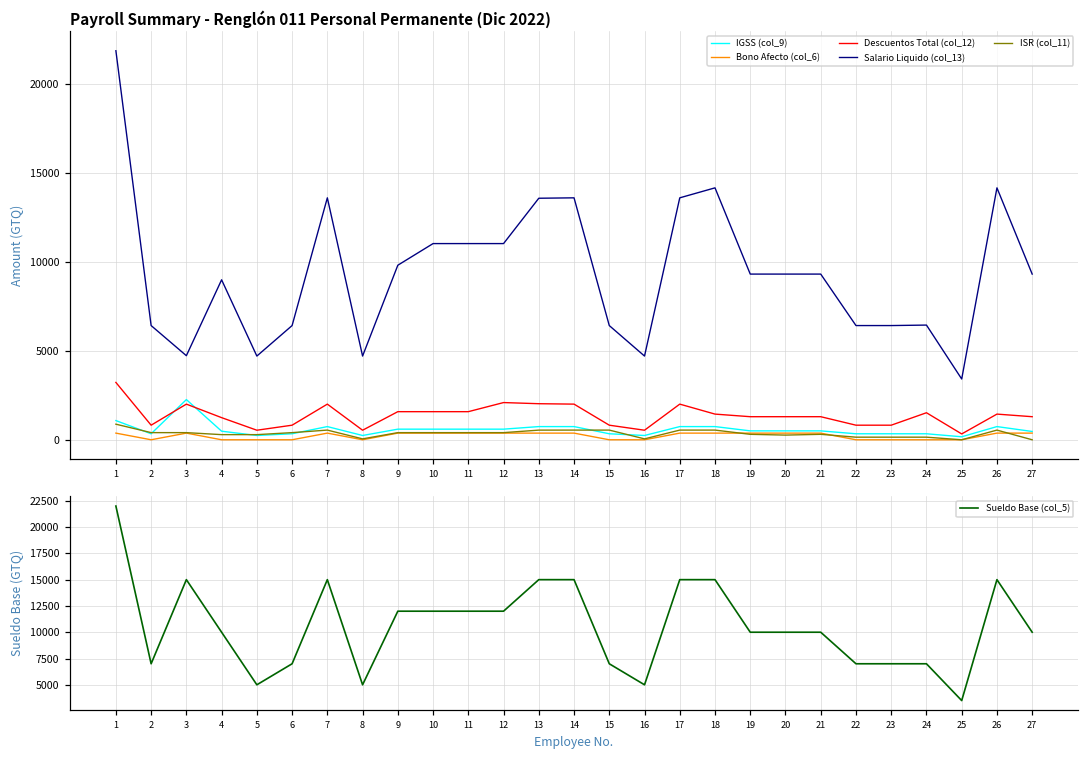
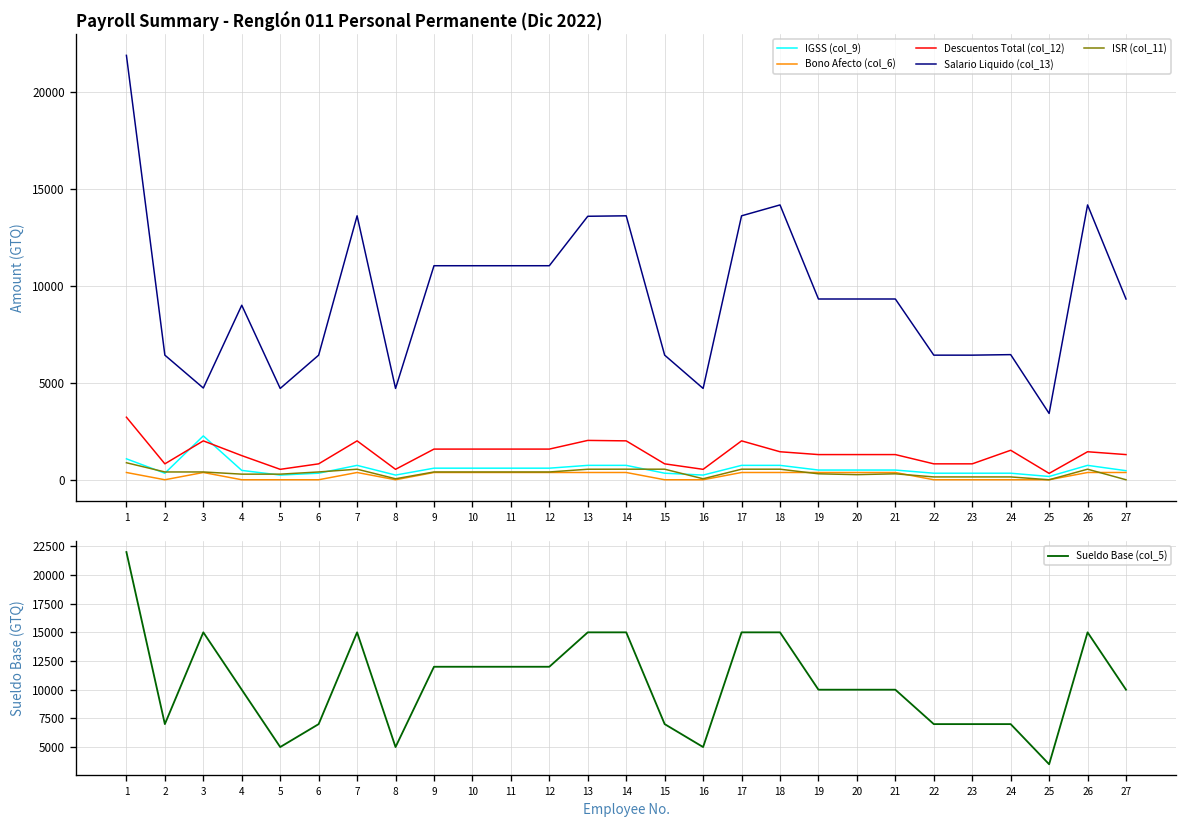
Payroll Summary - Renglón 011 Personal Permanente (Dic 2022), Salario Liquido (col_13), 9: 9800 -> 11000
Payroll Summary - Renglón 011 Personal Permanente (Dic 2022), Descuentos Total (col_12), 12: 2100 -> 1600
